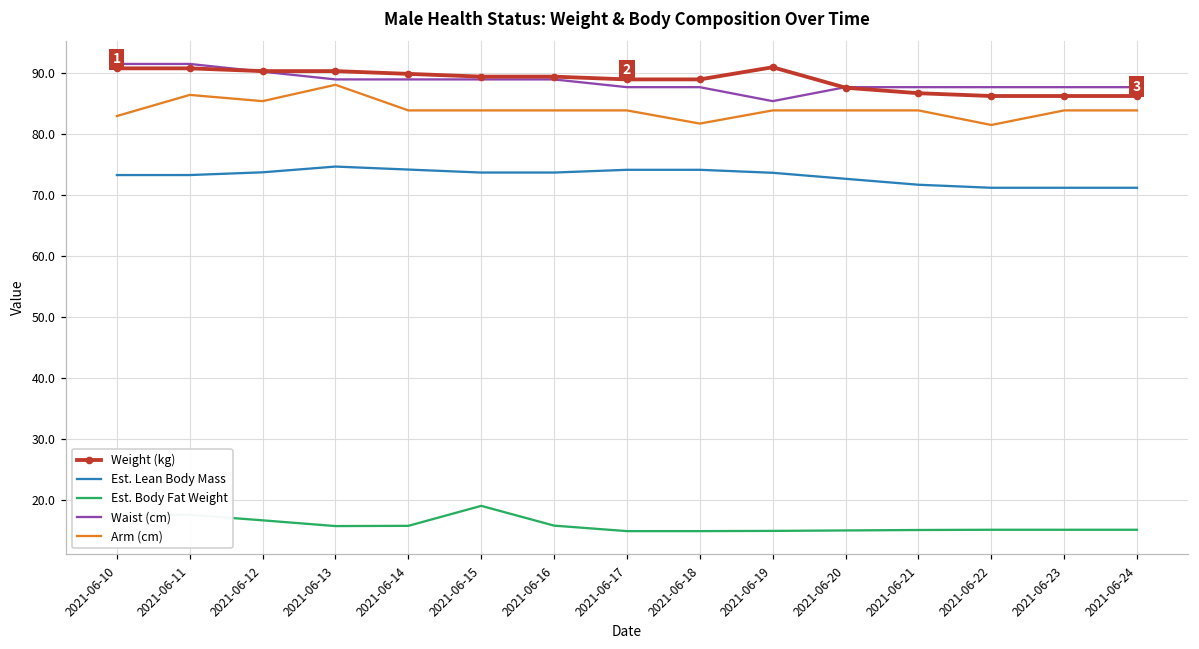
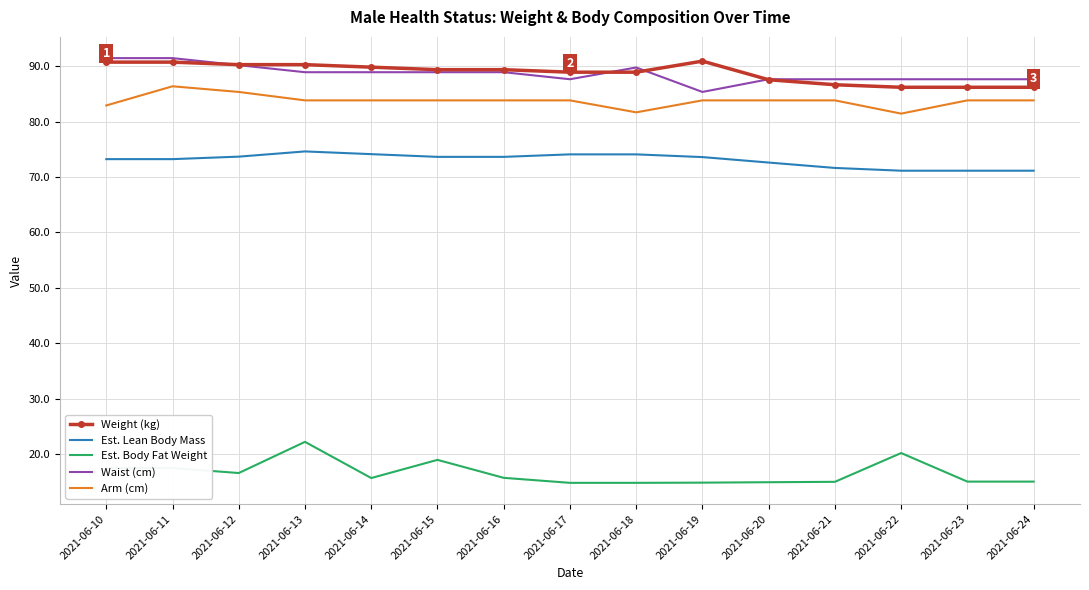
Est. Body Fat Weight, 2021-06-13: 16 -> 22
Arm (cm), 2021-06-13: 88 -> 84
Waist (cm), 2021-06-18: 88 -> 90
Est. Body Fat Weight, 2021-06-22: 15 -> 20
